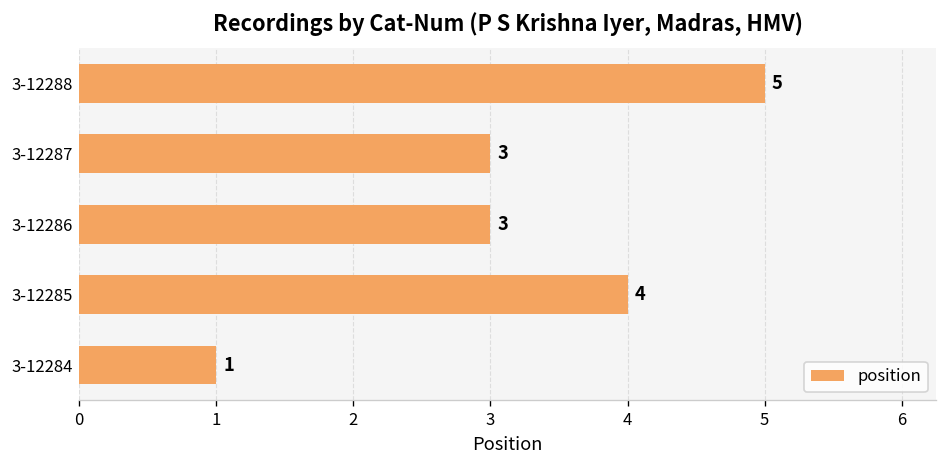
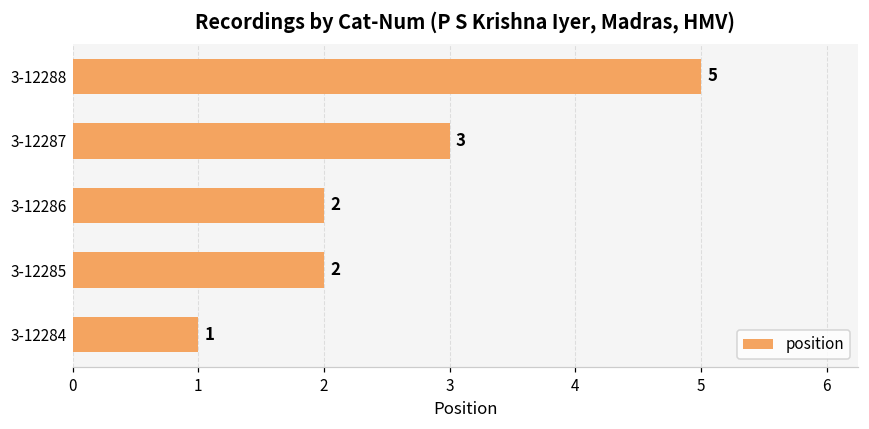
3-12286: 3 -> 2
3-12285: 4 -> 2
